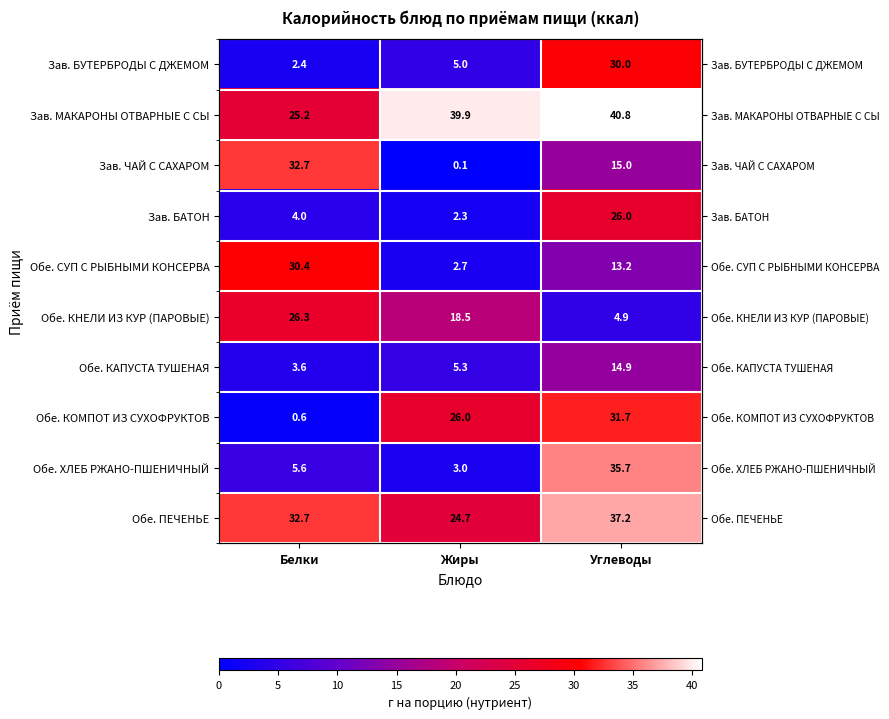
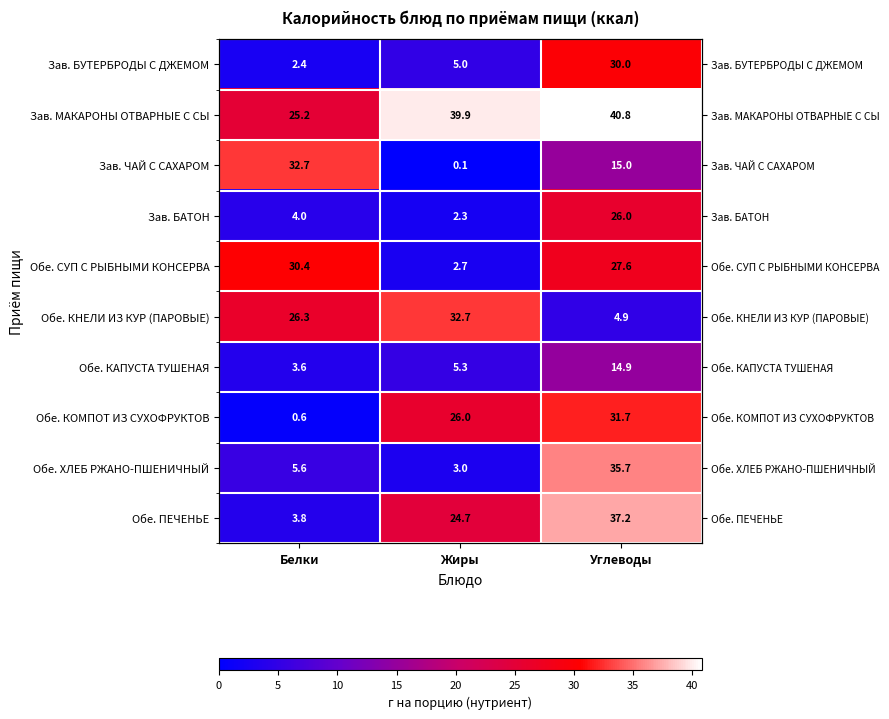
Обе. СУП С РЫБНЫМИ КОНСЕРВА, Углеводы: 13.2 -> 27.6
Обе. КНЕЛИ ИЗ КУР (ПАРОВЫЕ), Жиры: 18.5 -> 32.7
Обе. ПЕЧЕНЬЕ, Белки: 32.7 -> 3.8
